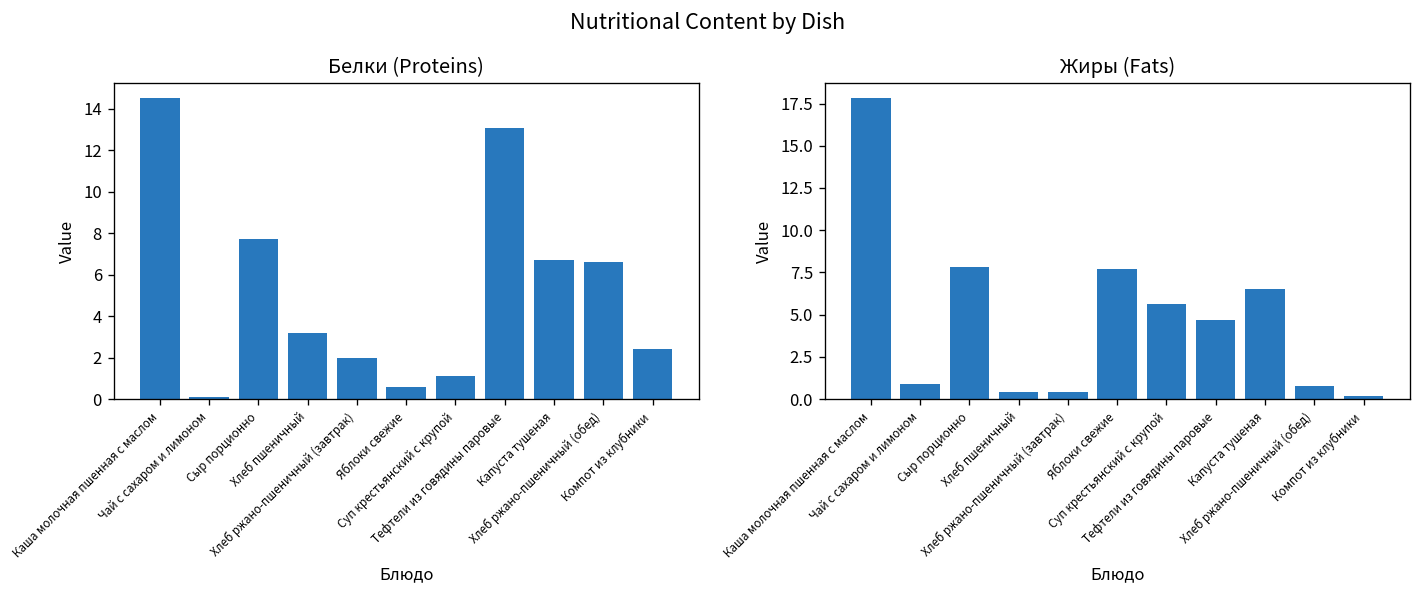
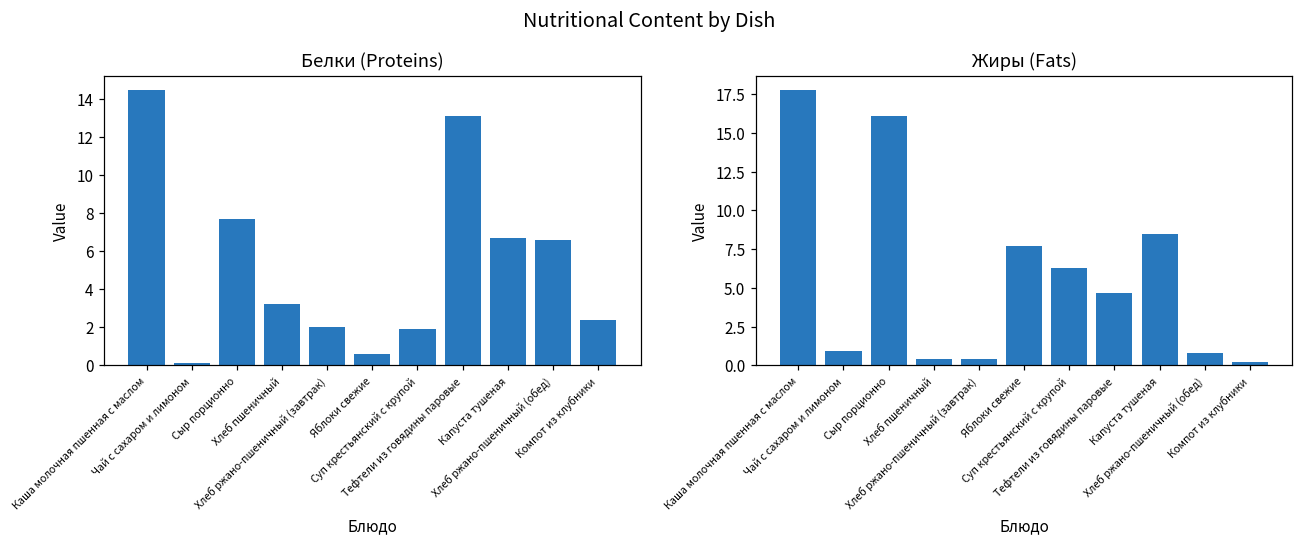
Белки (Proteins), Суп крестьянский с крупой: 1.1 -> 1.9
Жиры (Fats), Сыр порционно: 7.8 -> 16.1
Жиры (Fats), Суп крестьянский с крупой: 5.6 -> 6.3
Жиры (Fats), Капуста тушеная: 6.5 -> 8.5
